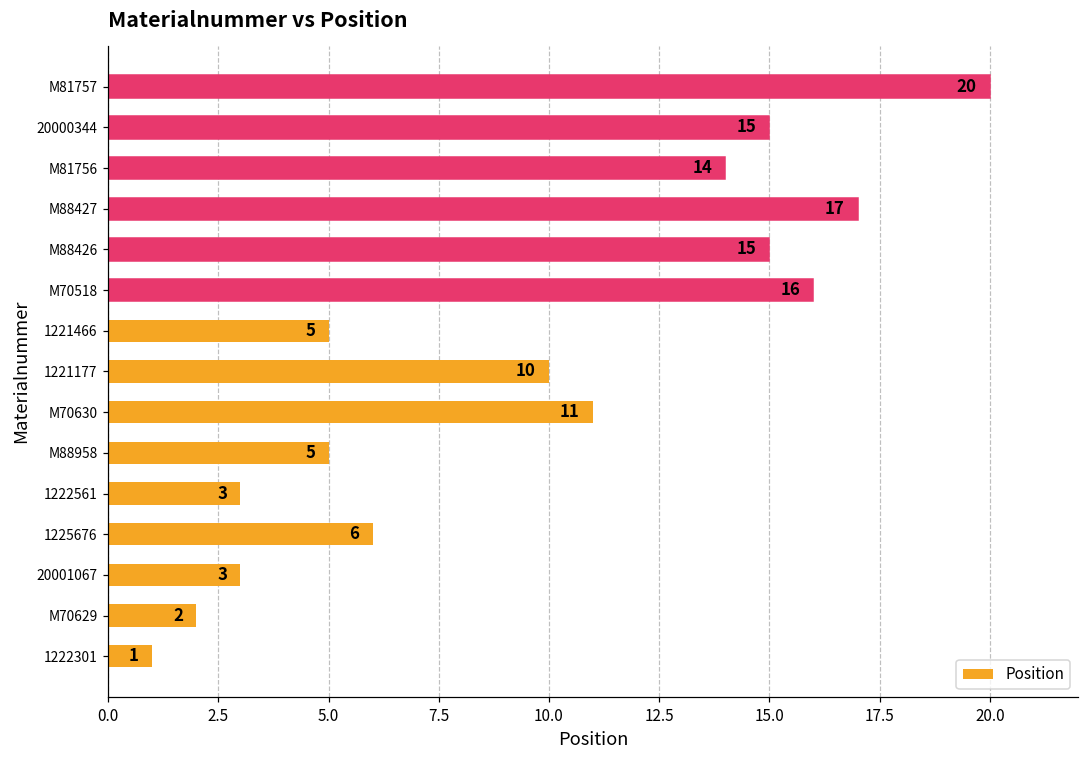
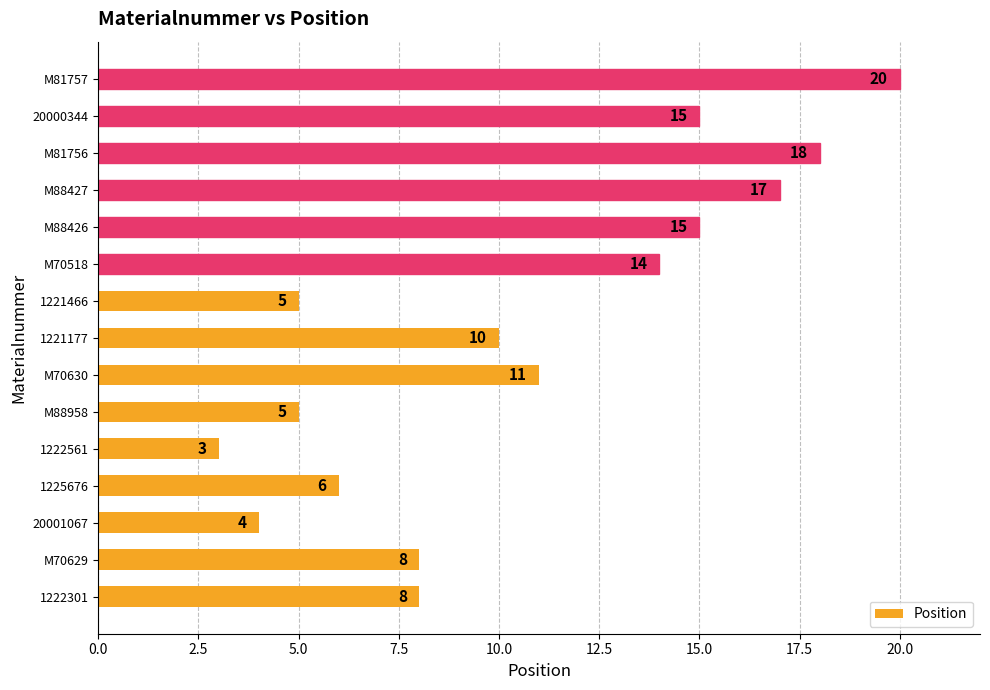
M81756: 14 -> 18
M70518: 16 -> 14
20001067: 3 -> 4
M70629: 2 -> 8
1222301: 1 -> 8
